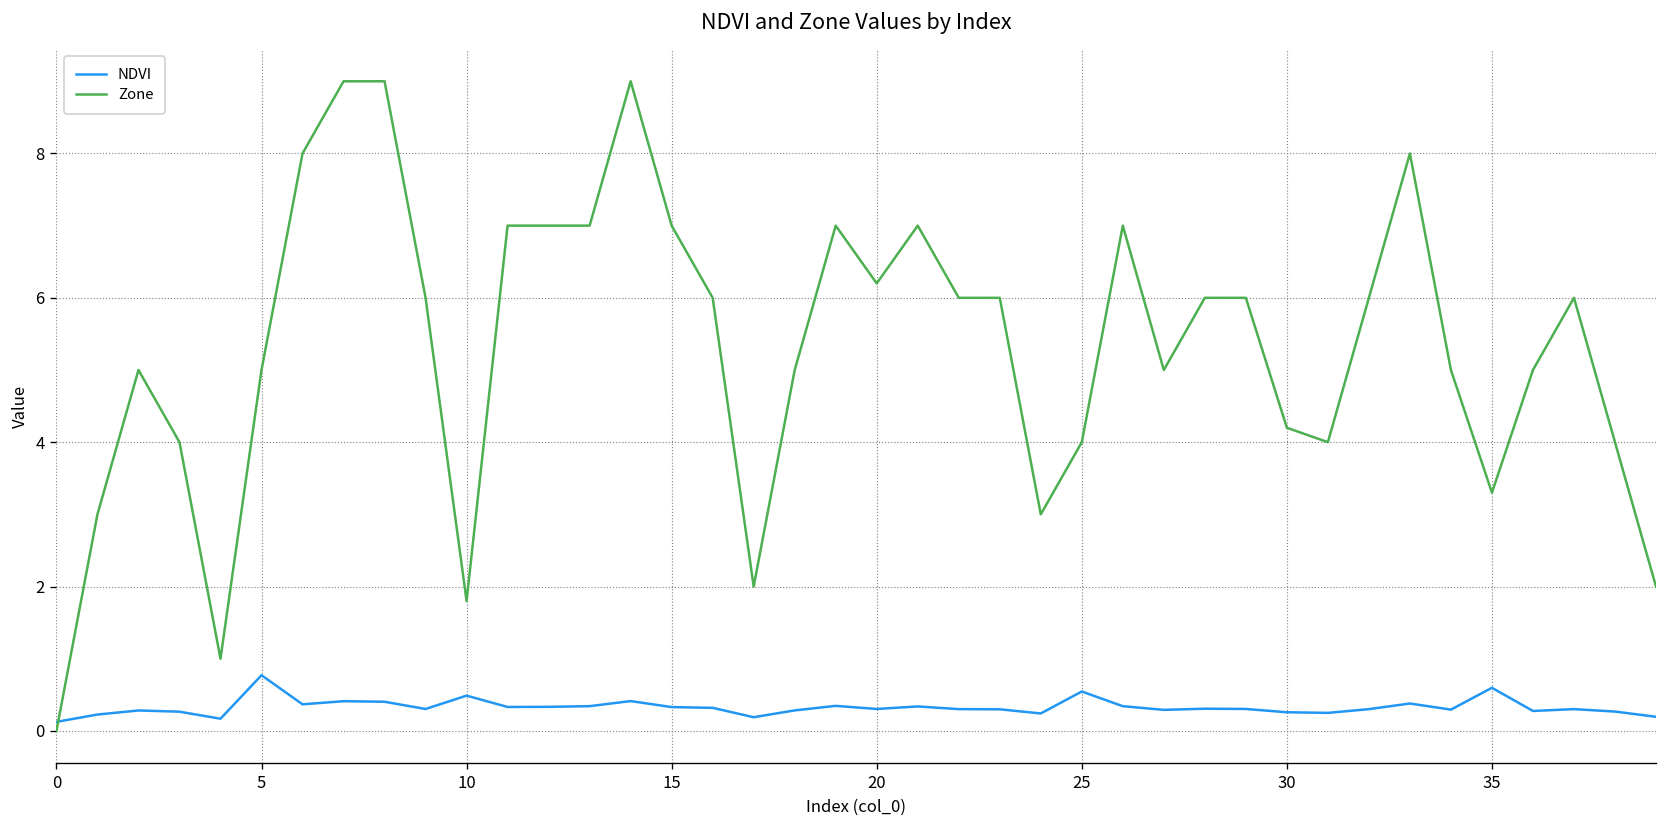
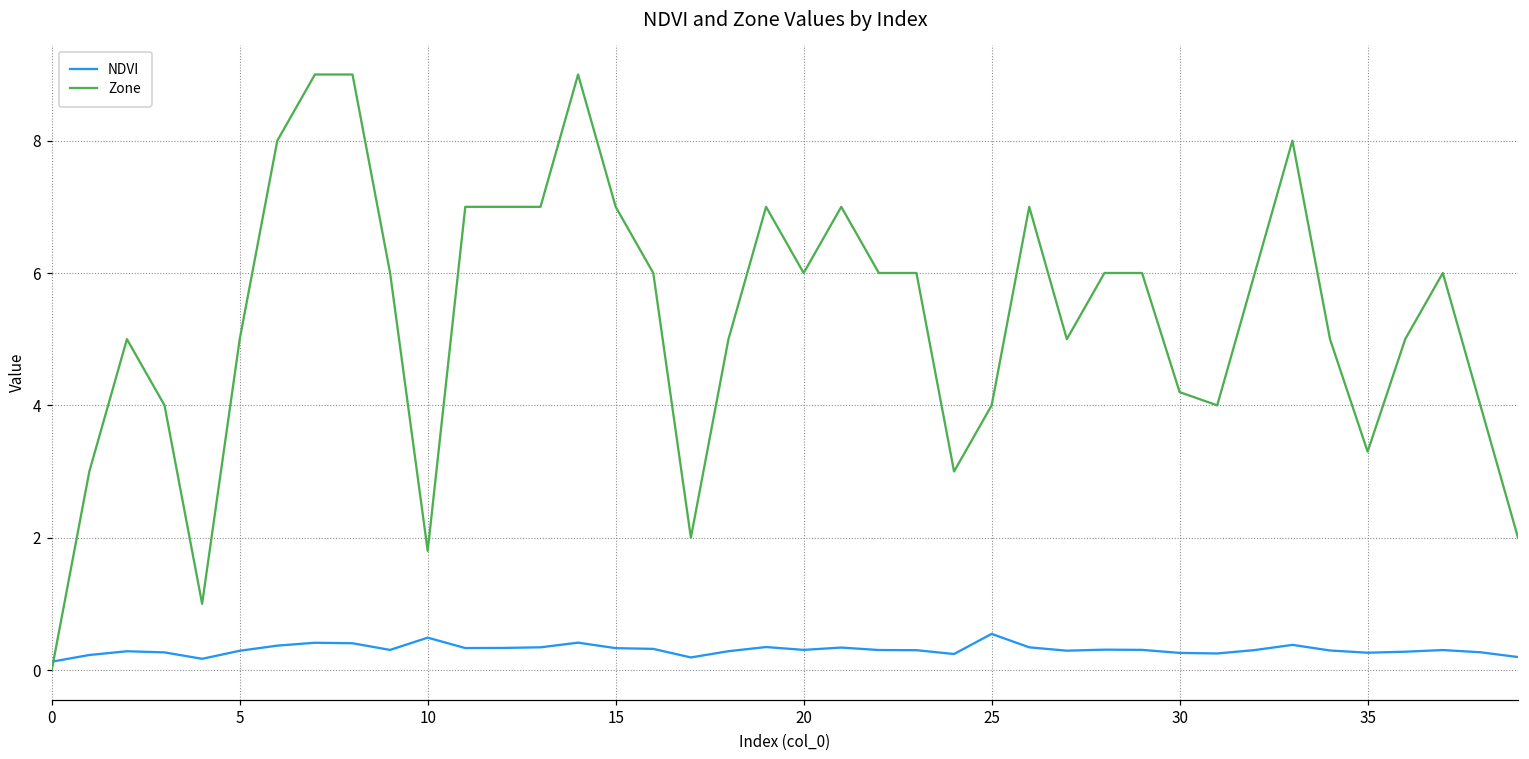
NDVI, 5: 0.8 -> 0.3
Zone, 20: 6.2 -> 6.0
NDVI, 35: 0.6 -> 0.3
